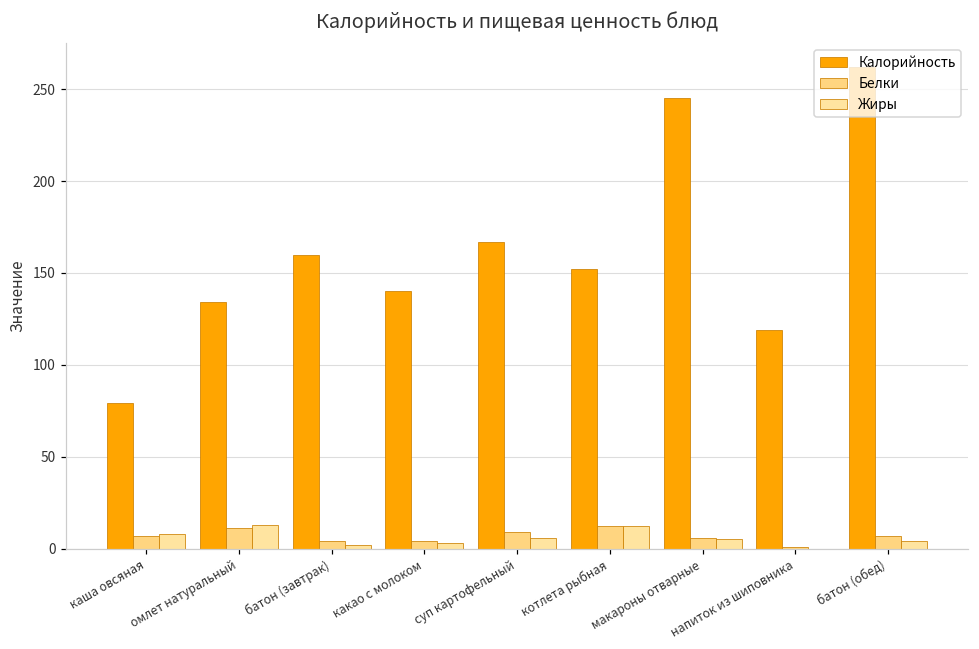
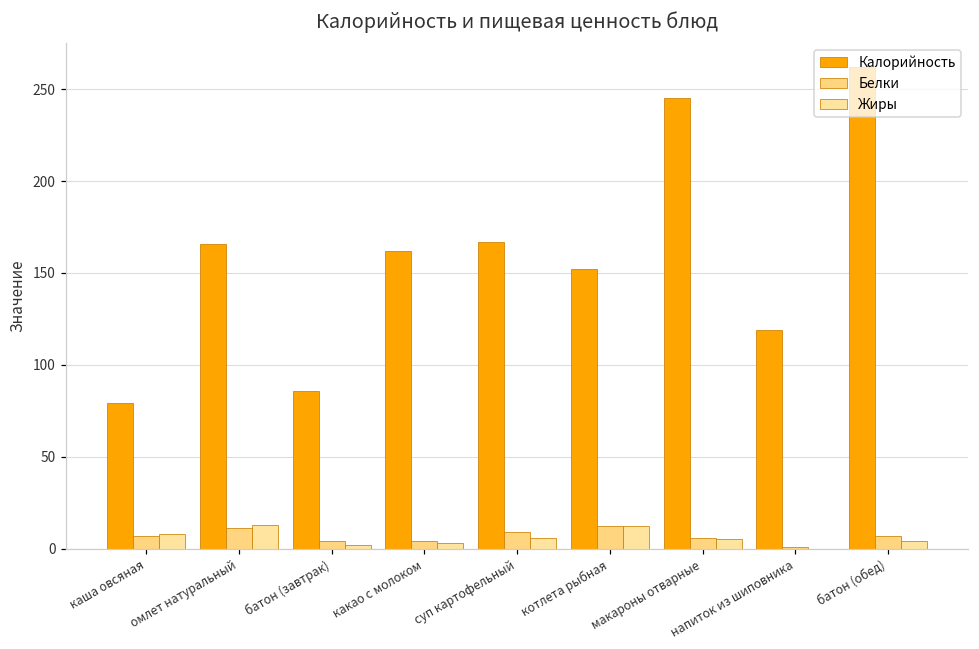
Калорийность, омлет натуральный: 134 -> 166
Калорийность, батон (завтрак): 160 -> 86
Калорийность, какао с молоком: 140 -> 162
